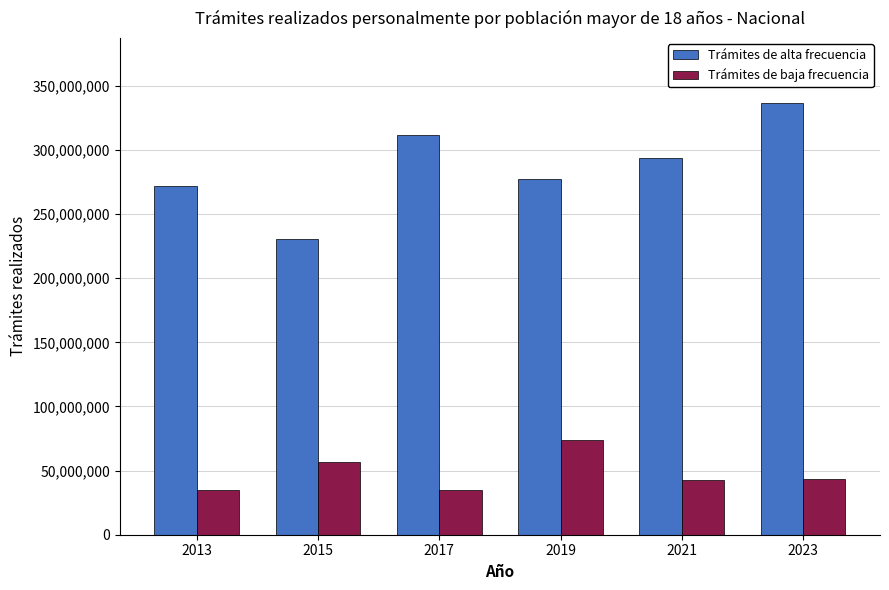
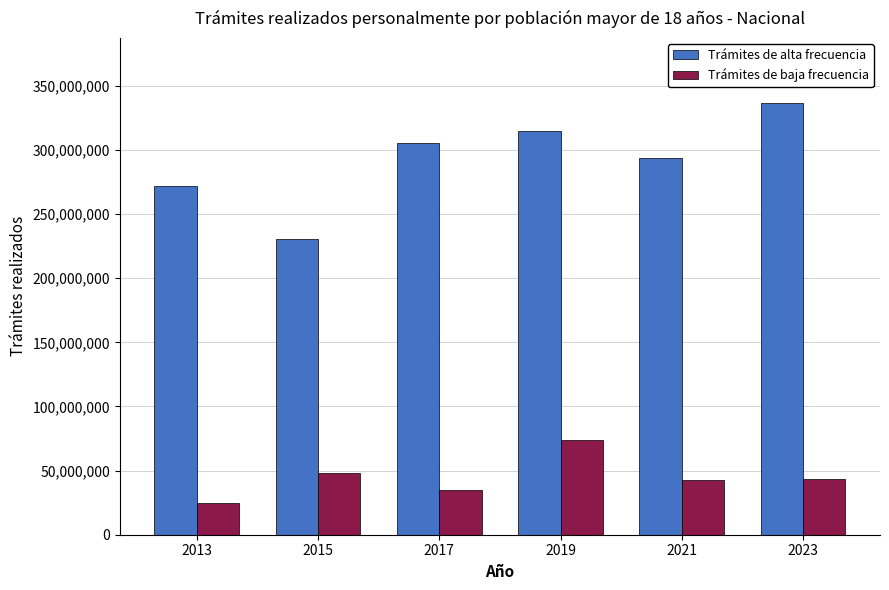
Trámites de baja frecuencia, 2013: 35,000,000 -> 25,000,000
Trámites de baja frecuencia, 2015: 56,000,000 -> 48,000,000
Trámites de alta frecuencia, 2017: 312,000,000 -> 305,000,000
Trámites de alta frecuencia, 2019: 277,000,000 -> 315,000,000
